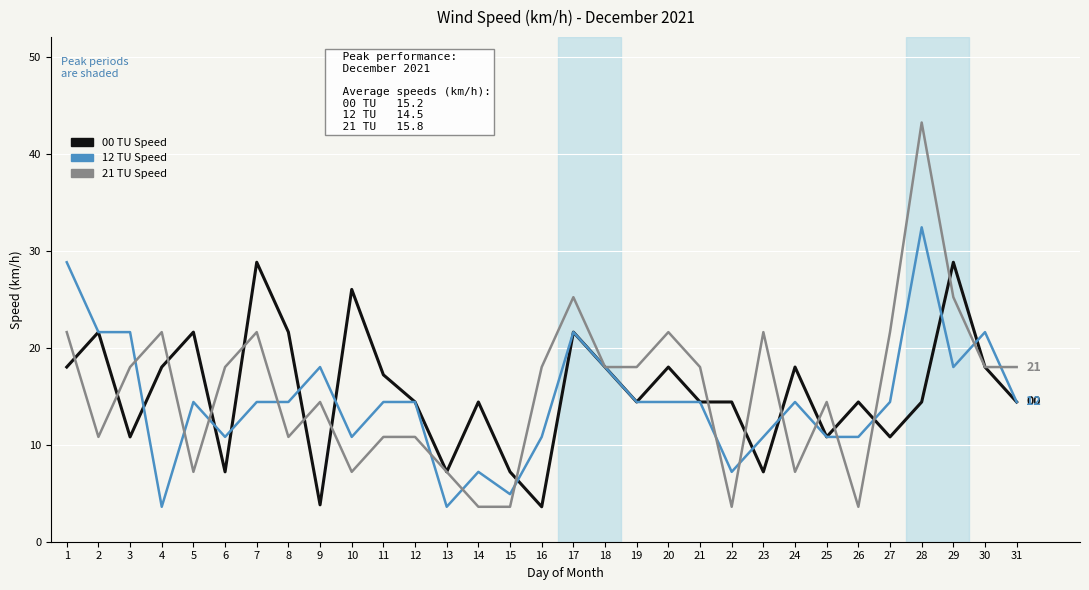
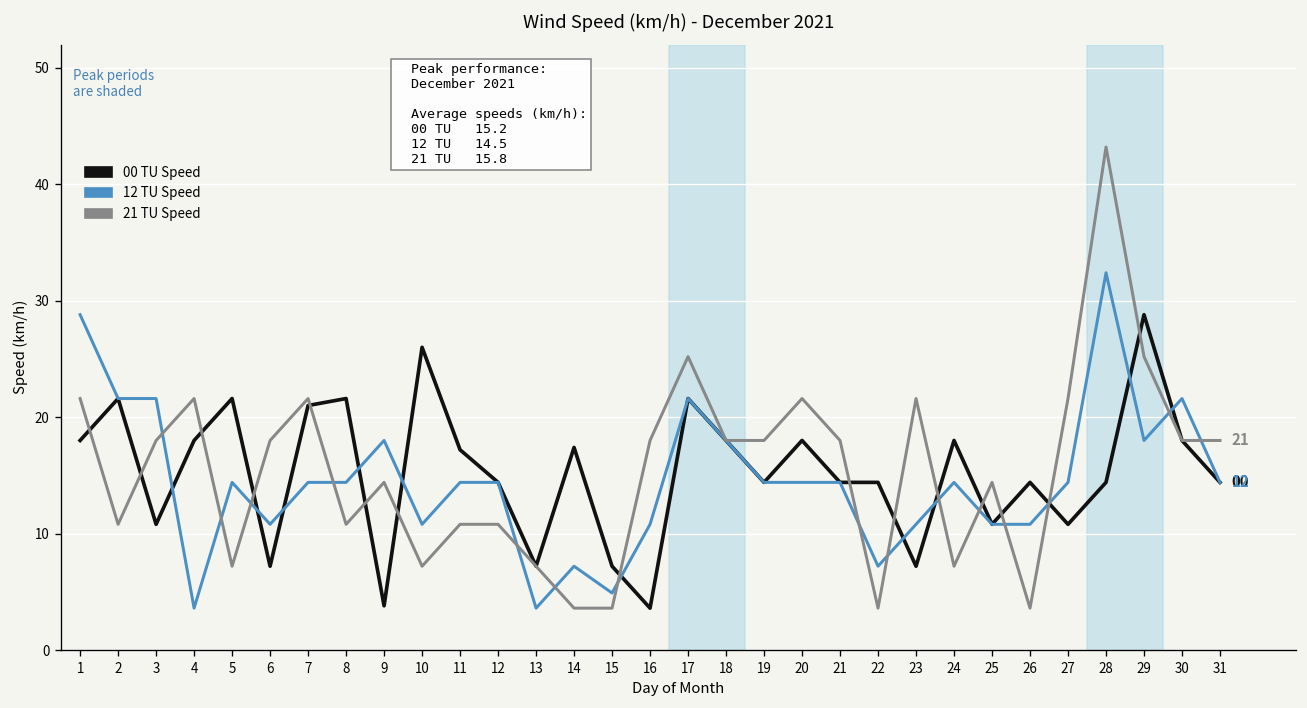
00 TU Speed, 7: 29 -> 21
00 TU Speed, 14: 14 -> 17
